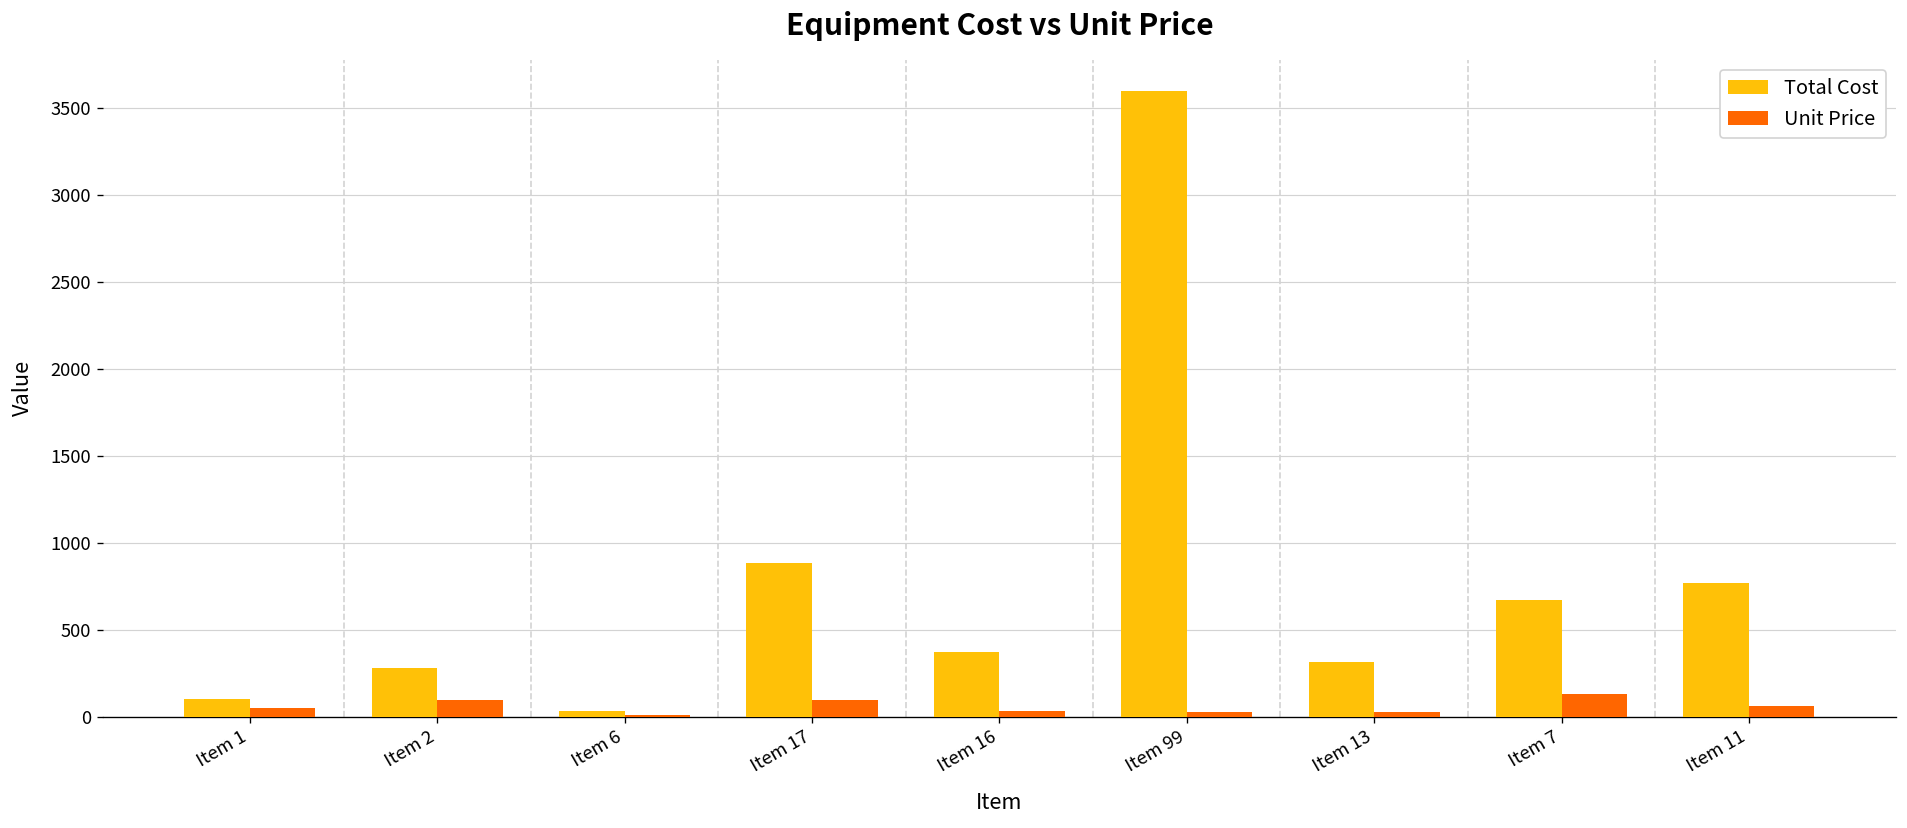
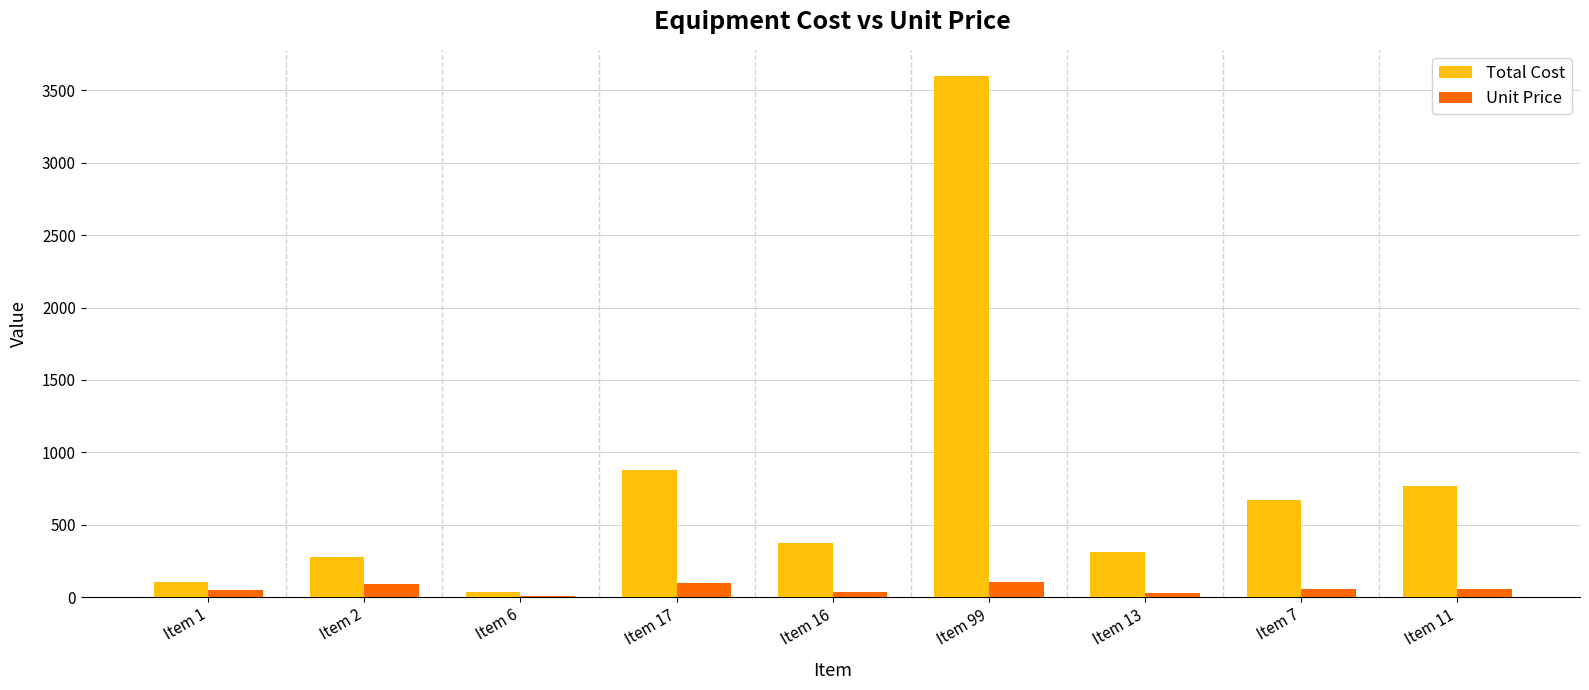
Unit Price, Item 99: 20 -> 100
Unit Price, Item 7: 130 -> 60
